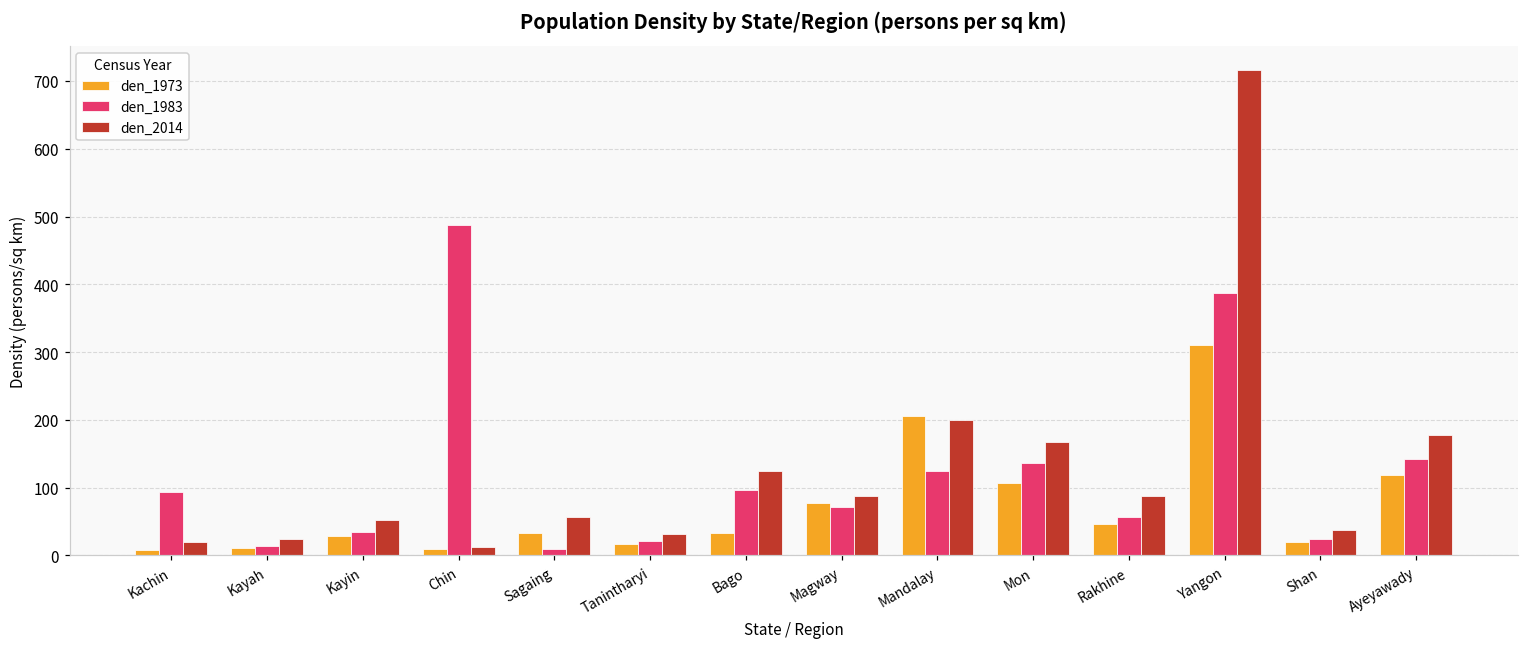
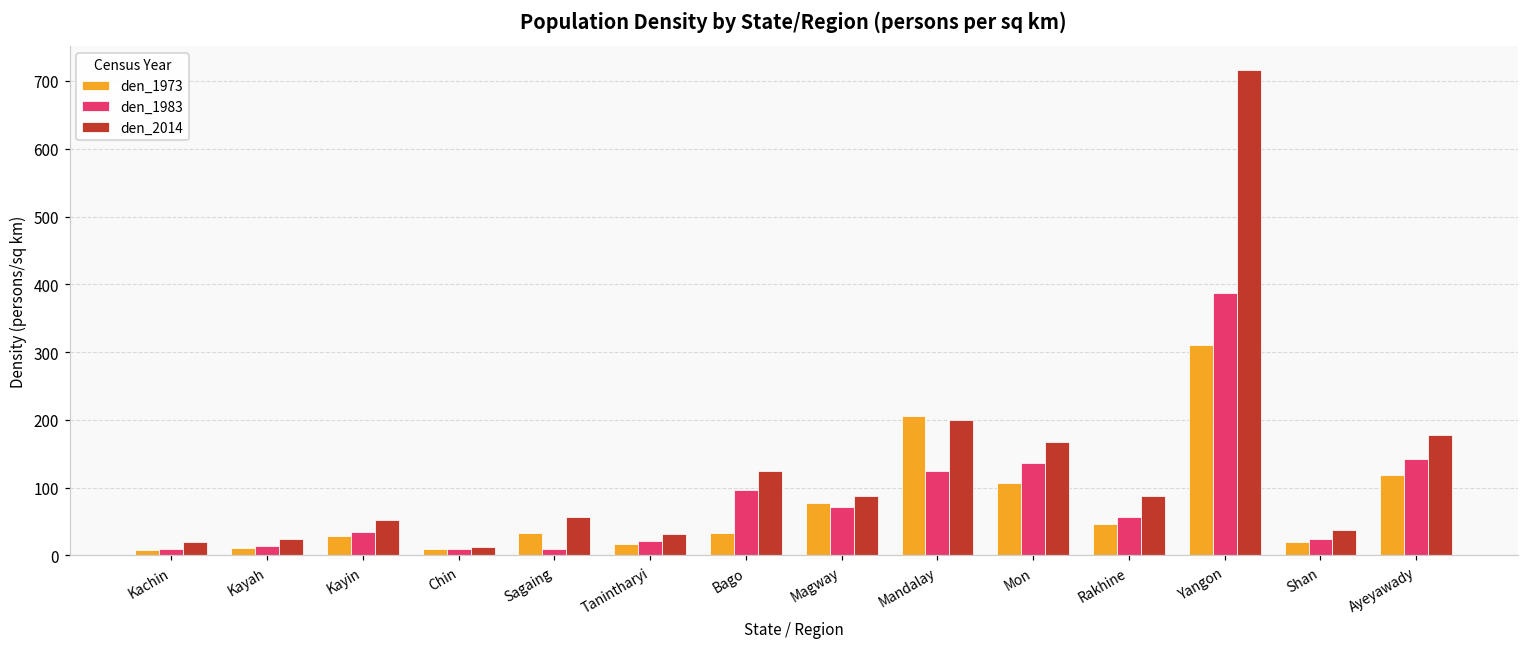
den_1983, Kachin: 90 -> 10
den_1983, Chin: 490 -> 10
